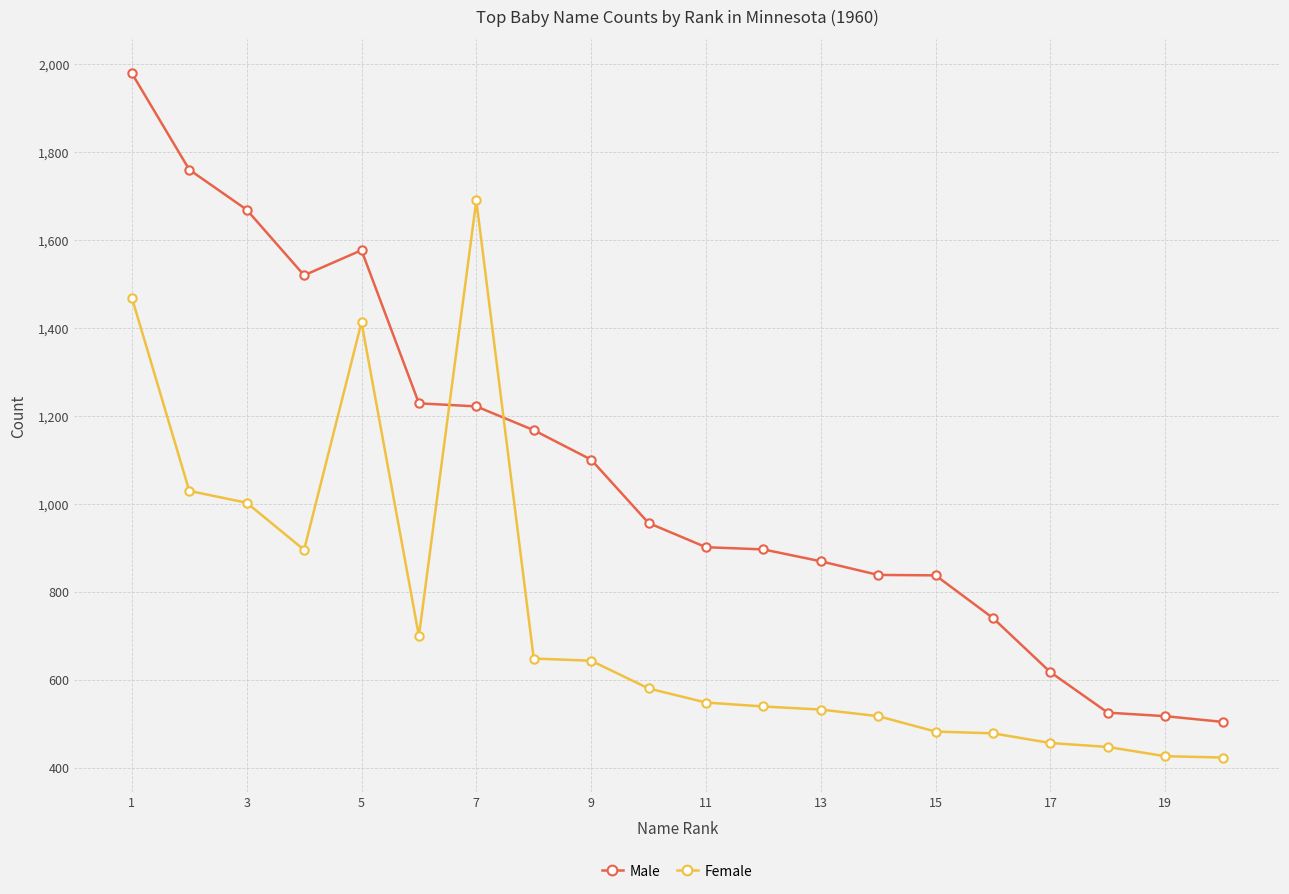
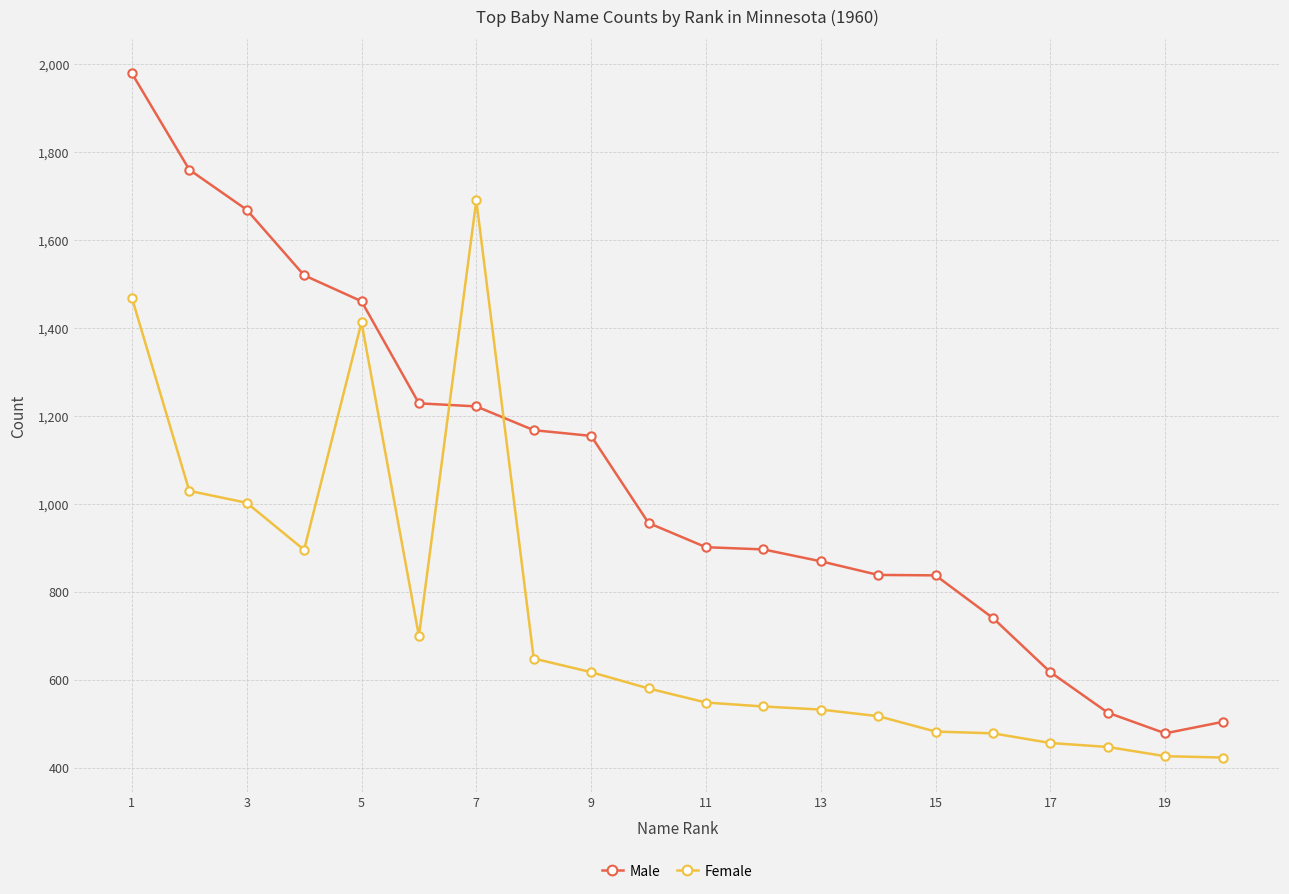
Male, 5: 1,580 -> 1,460
Male, 9: 1,100 -> 1,150
Female, 9: 640 -> 620
Male, 19: 520 -> 480
